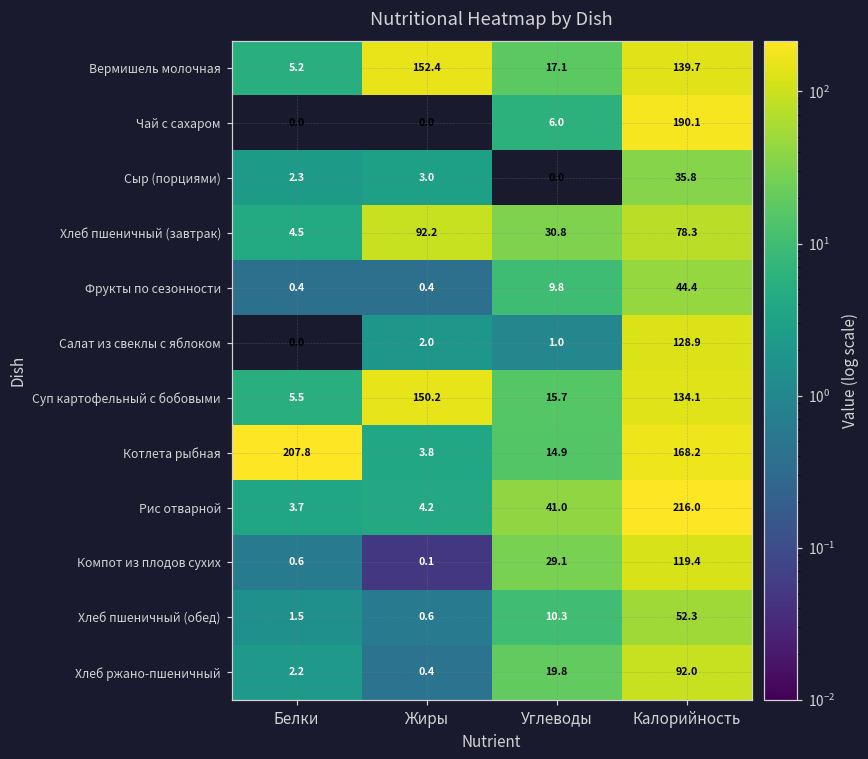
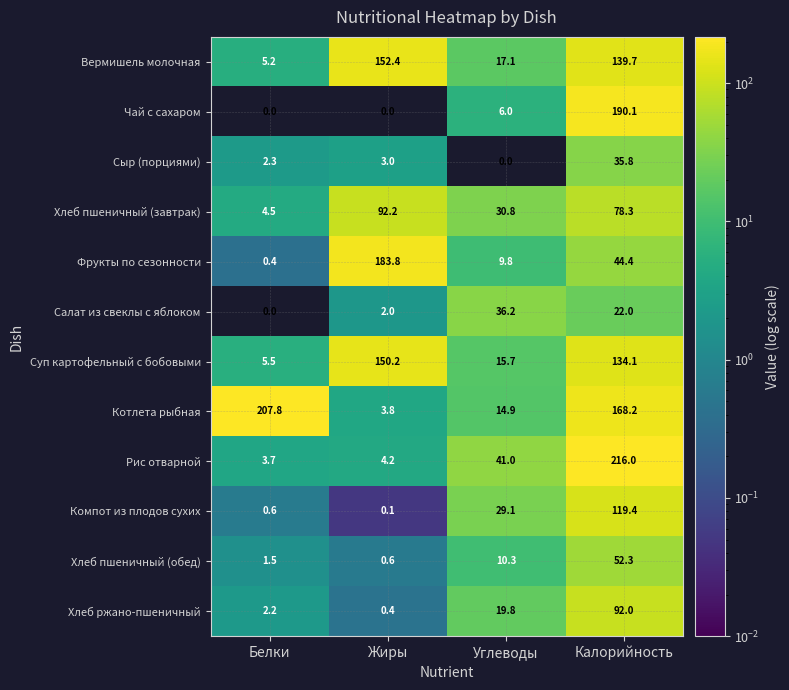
Фрукты по сезонности, Жиры: 0.4 -> 183.8
Салат из свеклы с яблоком, Углеводы: 1.0 -> 36.2
Салат из свеклы с яблоком, Калорийность: 128.9 -> 22.0
